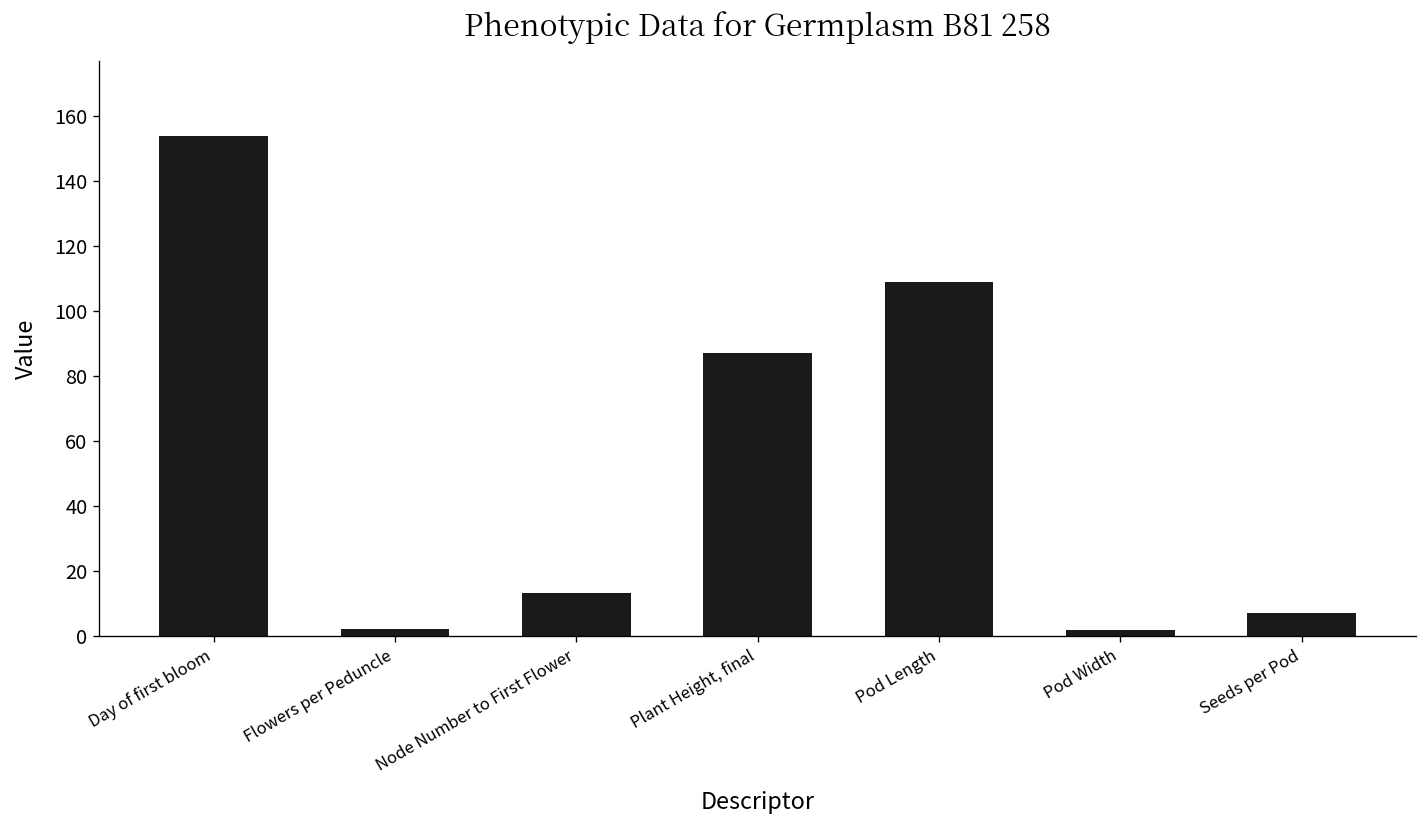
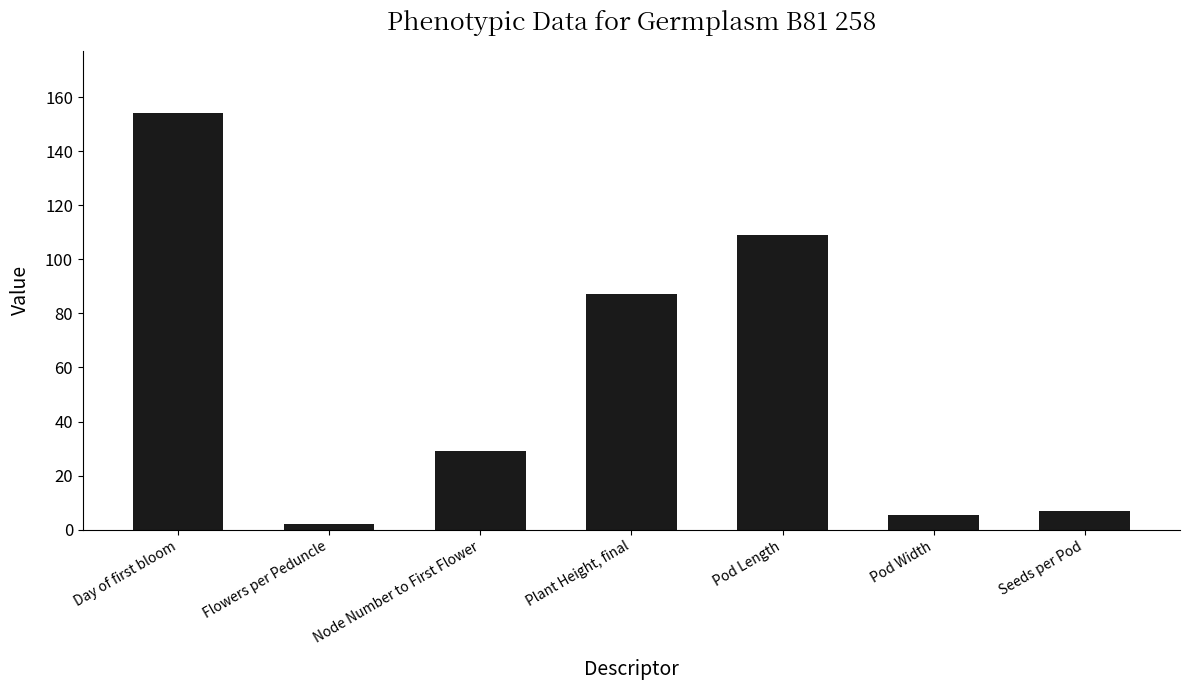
Node Number to First Flower: 13 -> 29
Pod Width: 2 -> 5
